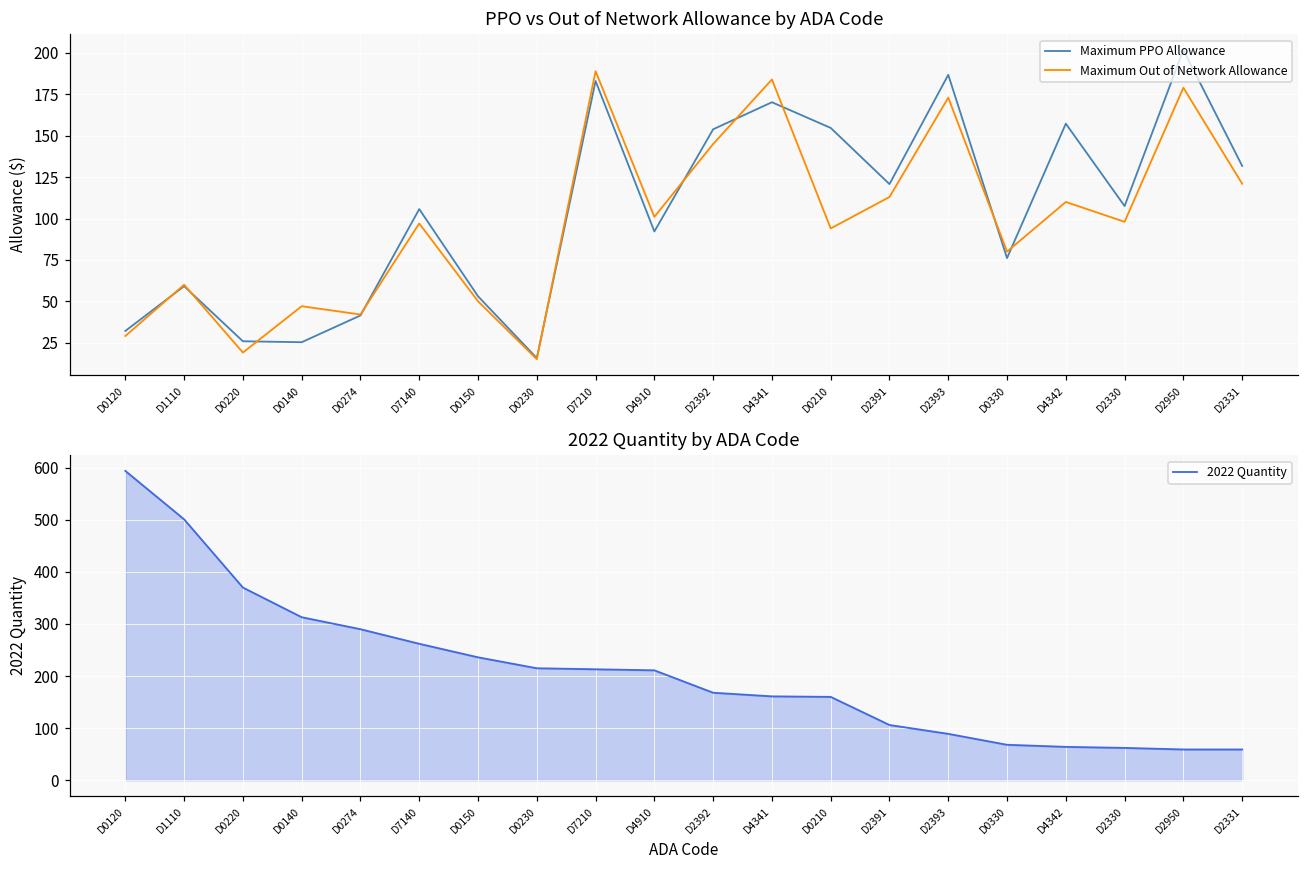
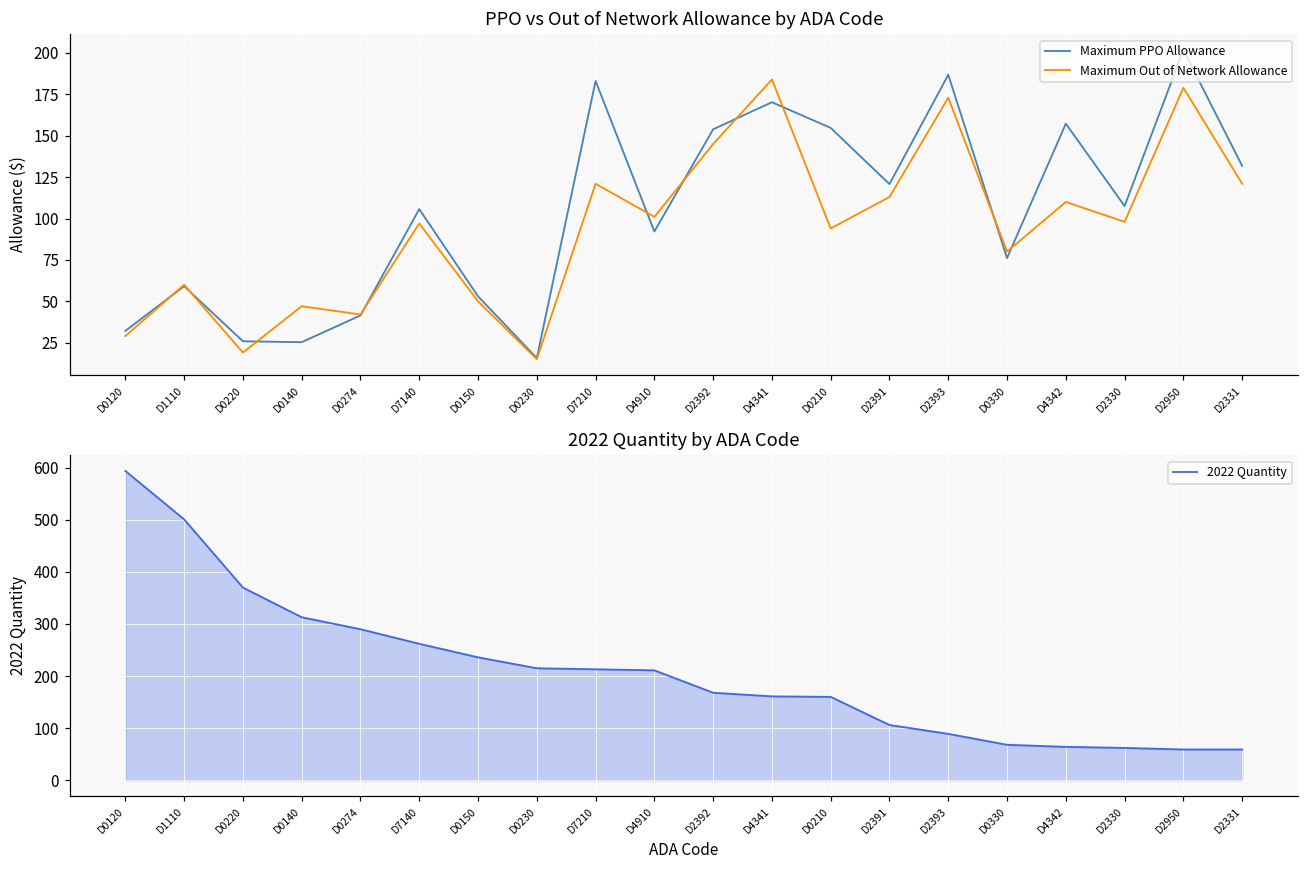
PPO vs Out of Network Allowance by ADA Code, Maximum Out of Network Allowance, D7210: 189 -> 121
